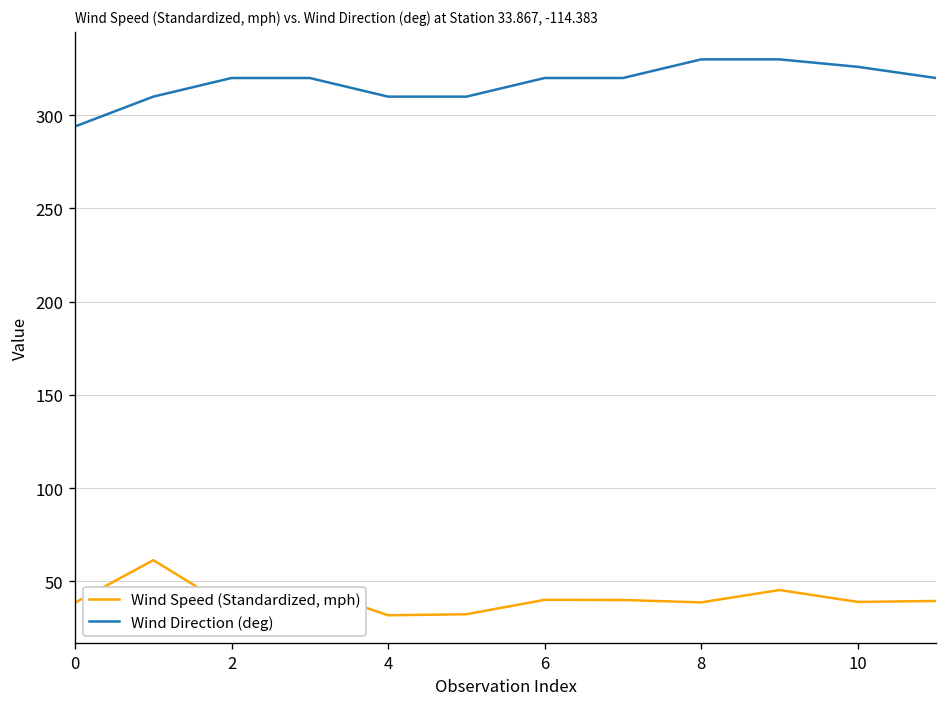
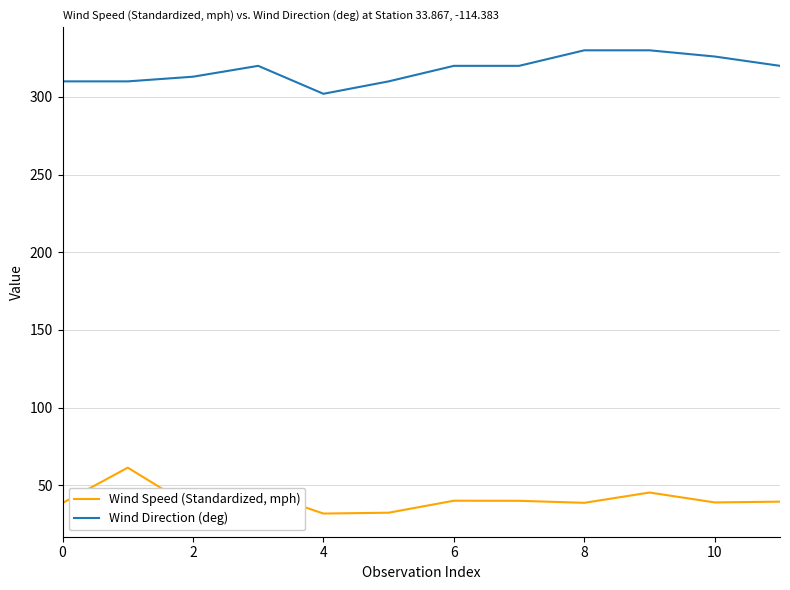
Wind Direction (deg), 0: 294 -> 310
Wind Direction (deg), 2: 320 -> 313
Wind Direction (deg), 4: 310 -> 302
